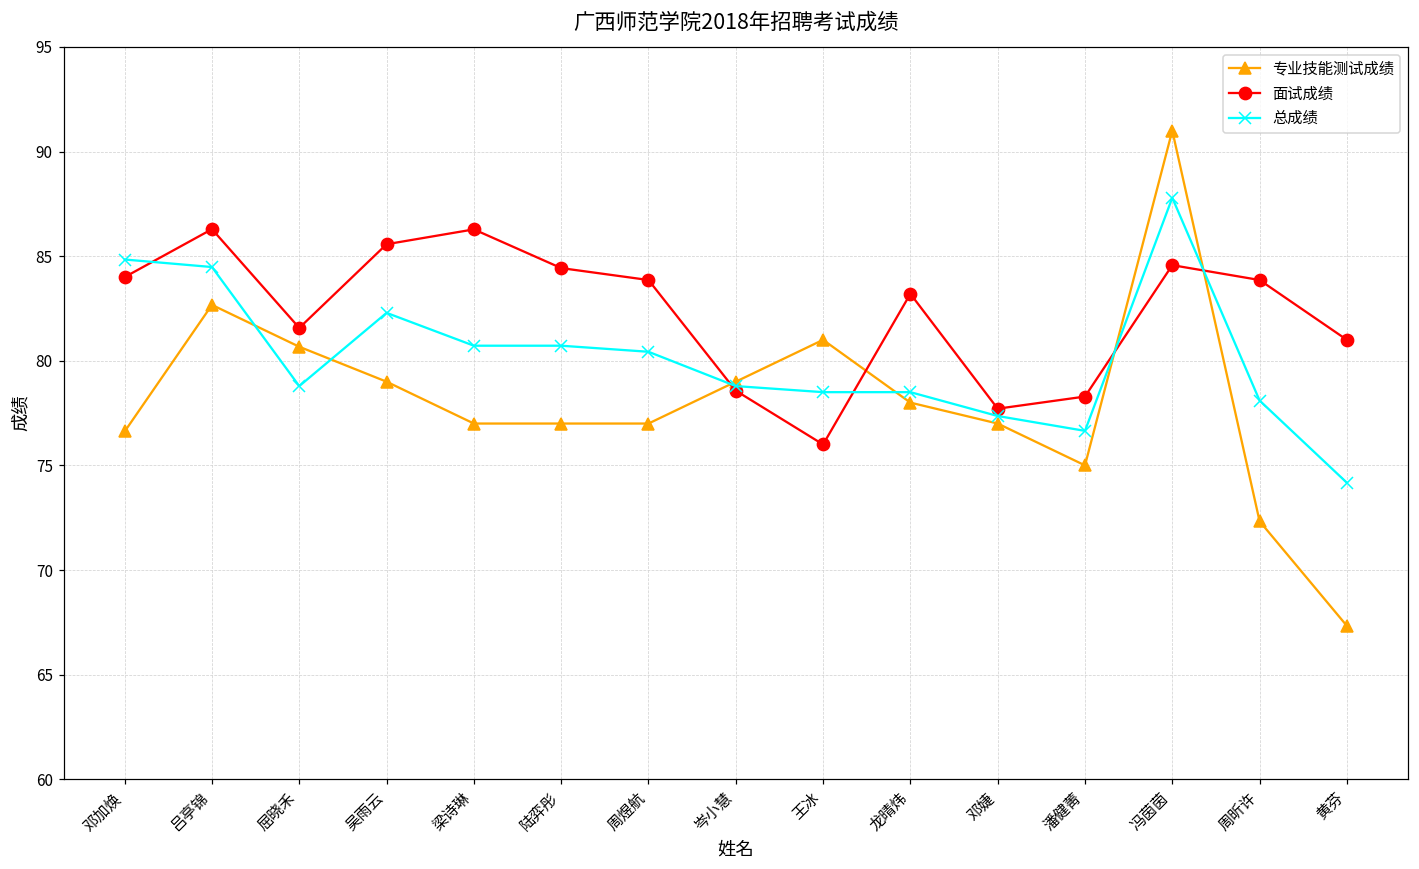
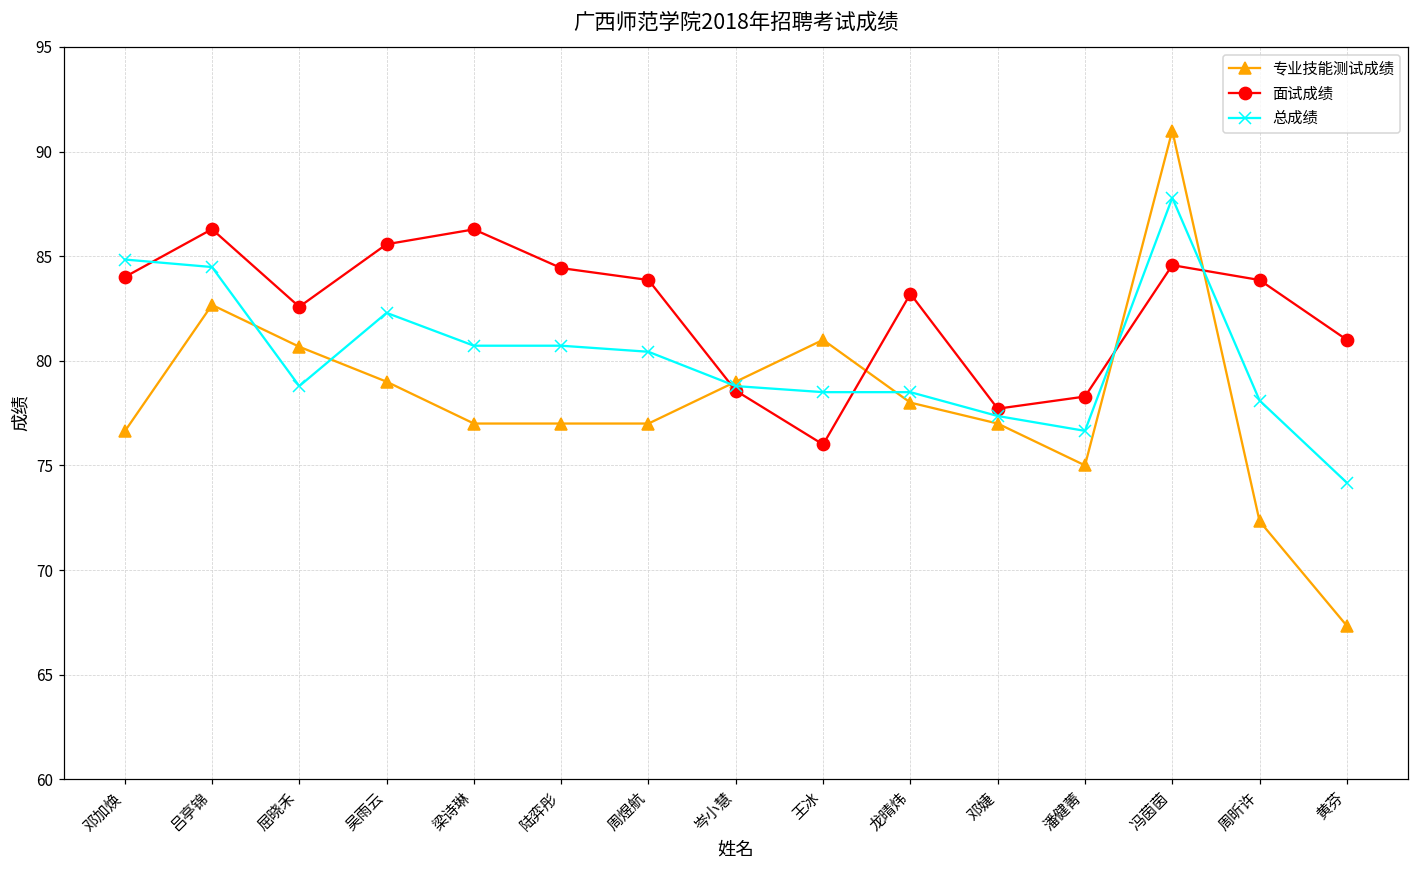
面试成绩, 屈晓禾: 81.6 -> 82.6
